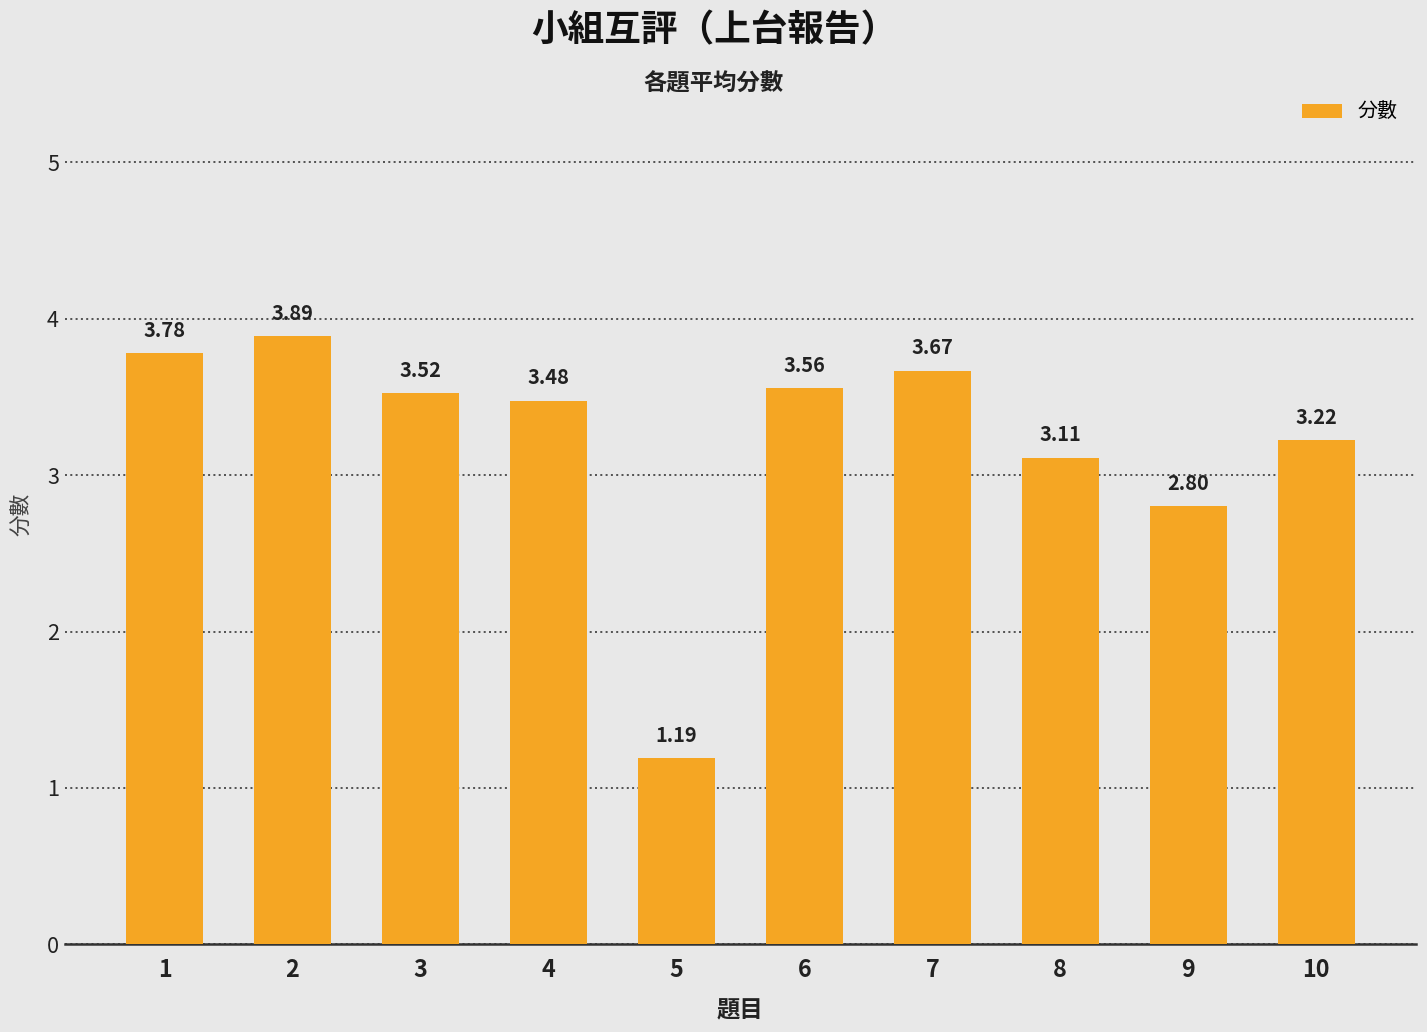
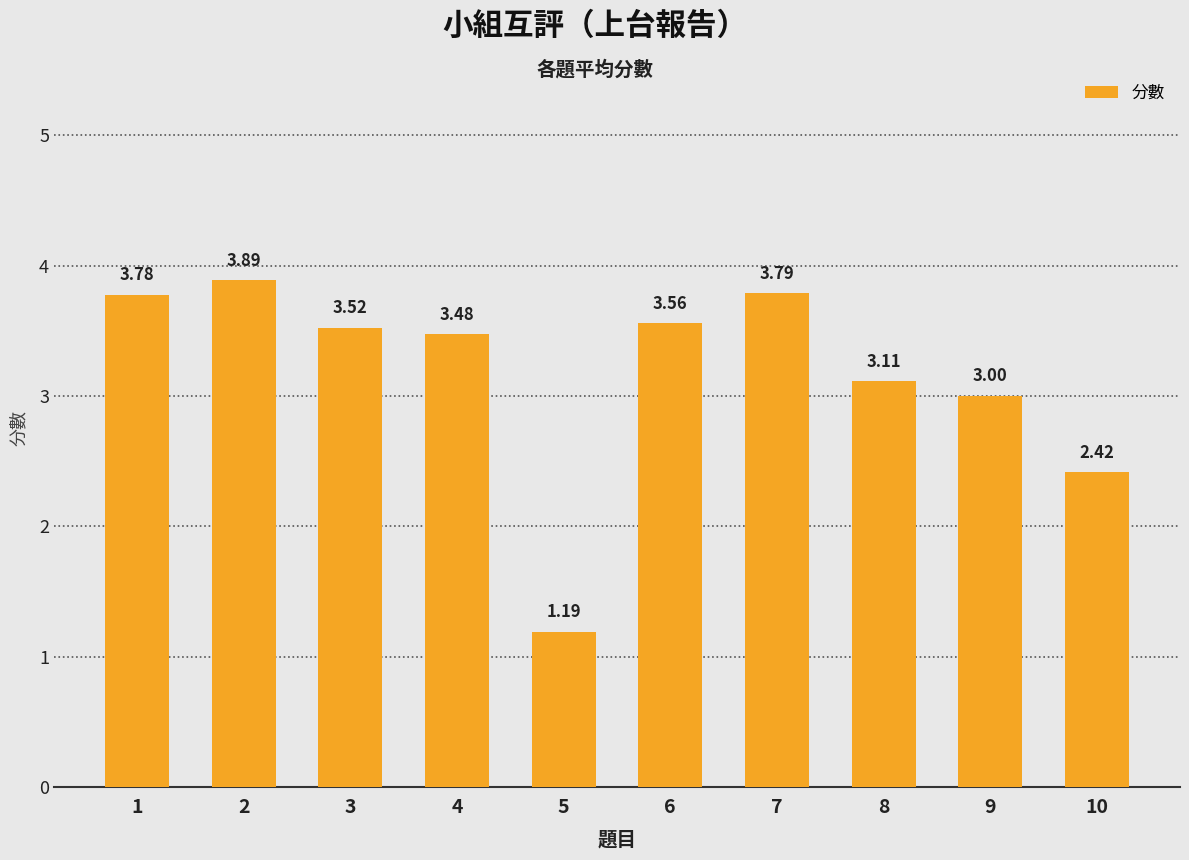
7: 3.67 -> 3.79
9: 2.80 -> 3.00
10: 3.22 -> 2.42
